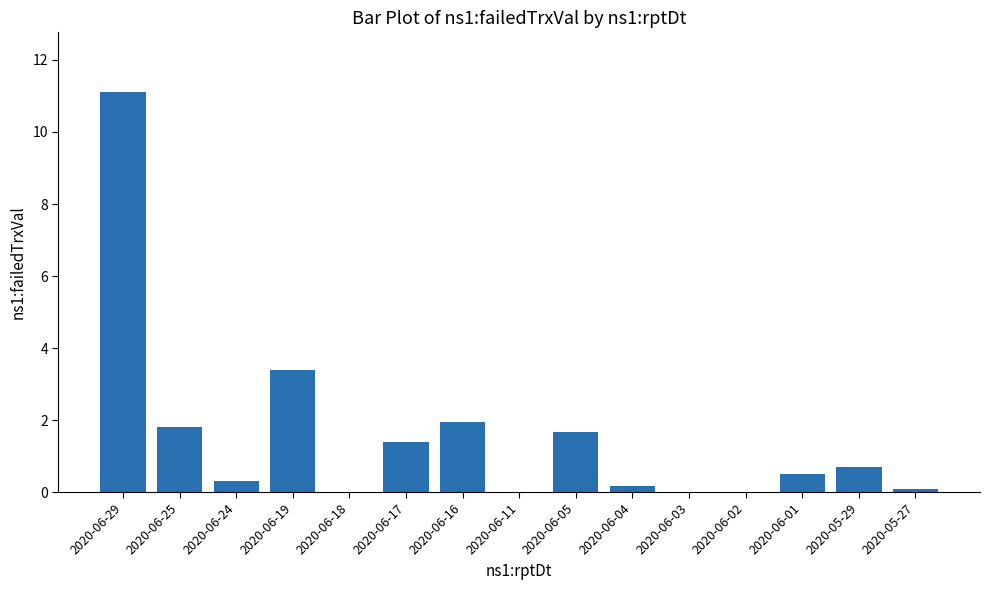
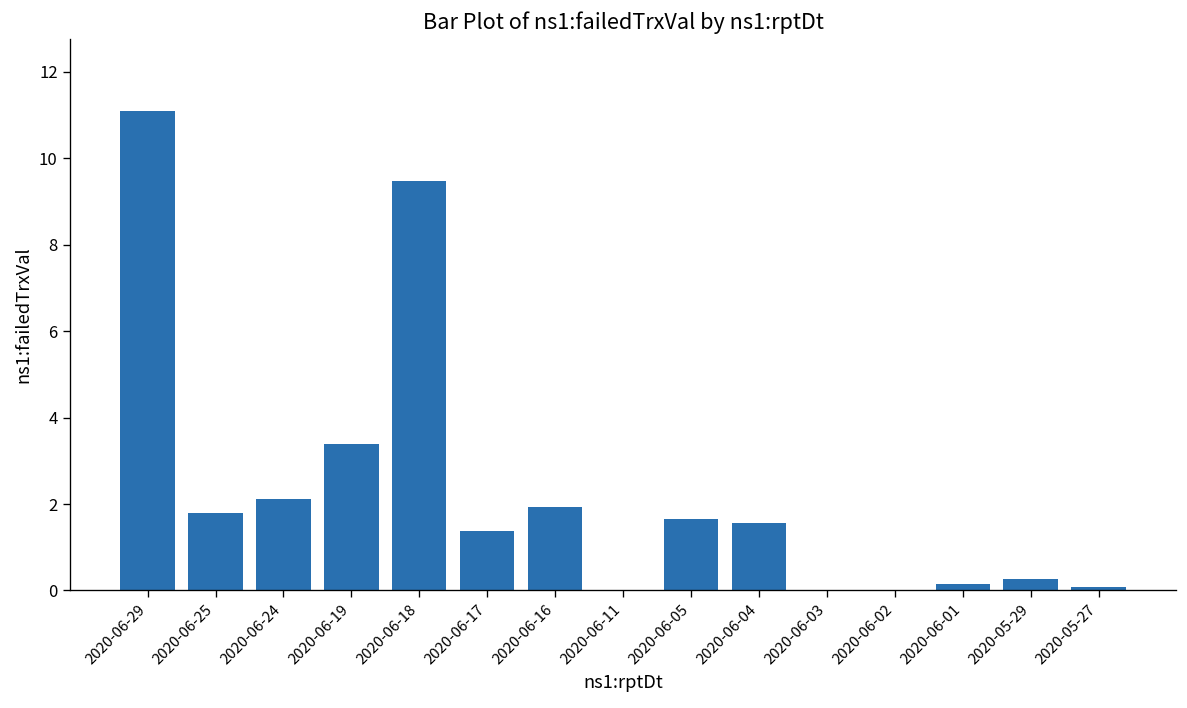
2020-06-24: 0.3 -> 2.1
2020-06-18: 0.0 -> 9.5
2020-06-04: 0.2 -> 1.6
2020-06-01: 0.5 -> 0.1
2020-05-29: 0.7 -> 0.3
